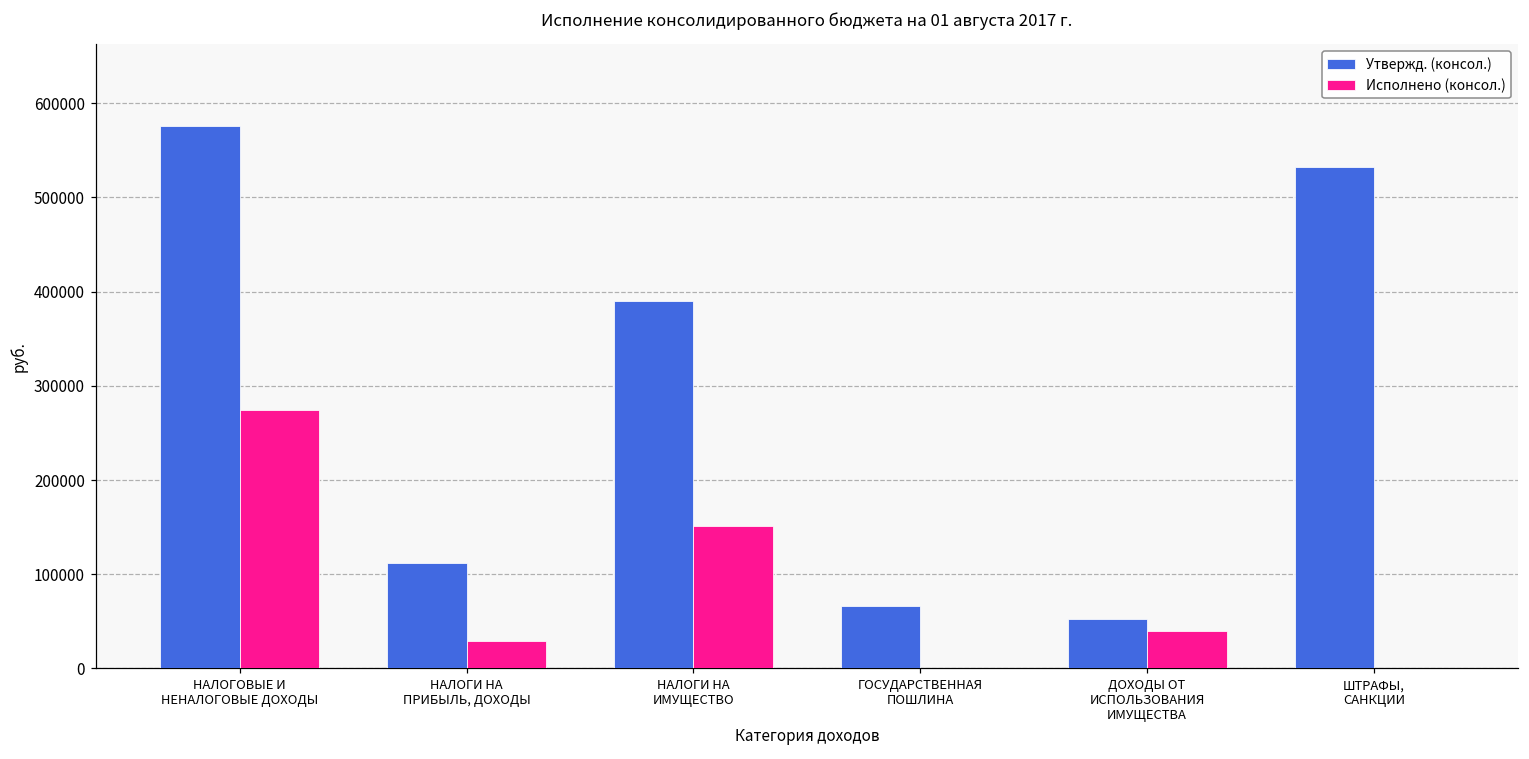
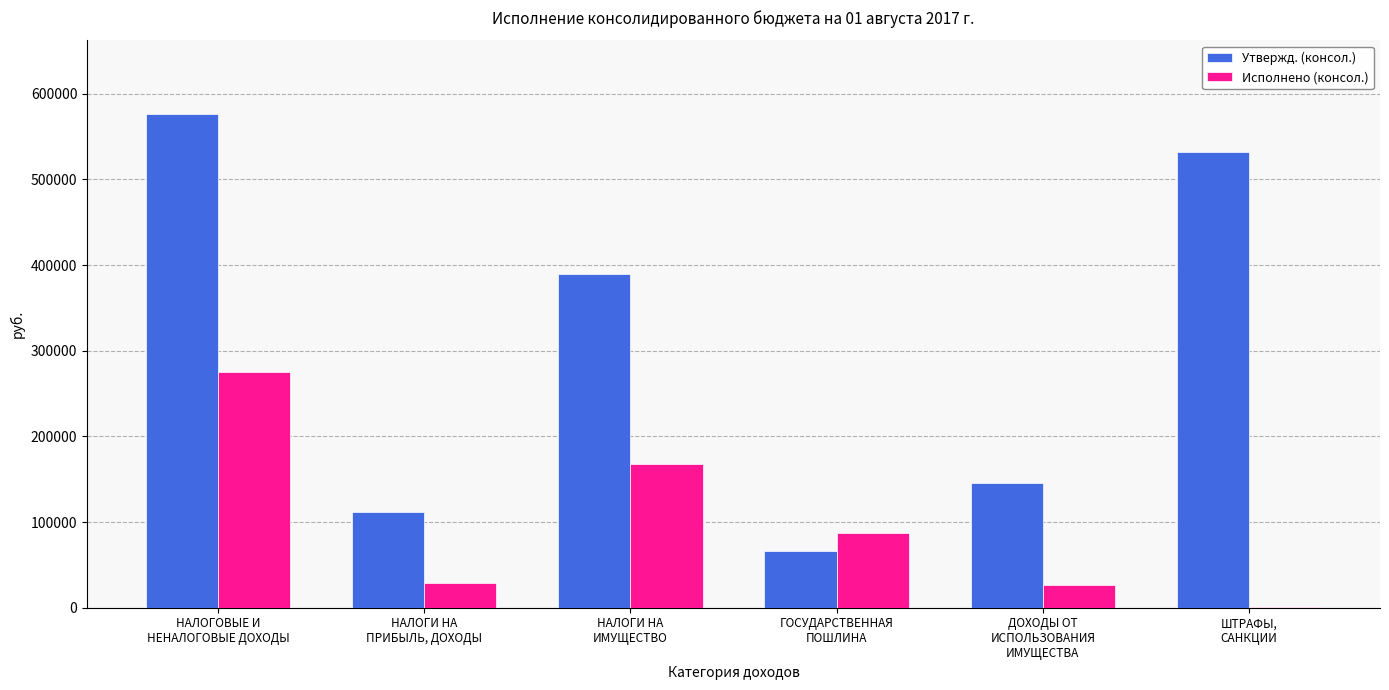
Исполнено (консол.), НАЛОГИ НА ИМУЩЕСТВО: 150000 -> 170000
Исполнено (консол.), ГОСУДАРСТВЕННАЯ ПОШЛИНА: 0 -> 90000
Утвержд. (консол.), ДОХОДЫ ОТ ИСПОЛЬЗОВАНИЯ ИМУЩЕСТВА: 50000 -> 150000
Исполнено (консол.), ДОХОДЫ ОТ ИСПОЛЬЗОВАНИЯ ИМУЩЕСТВА: 40000 -> 30000
